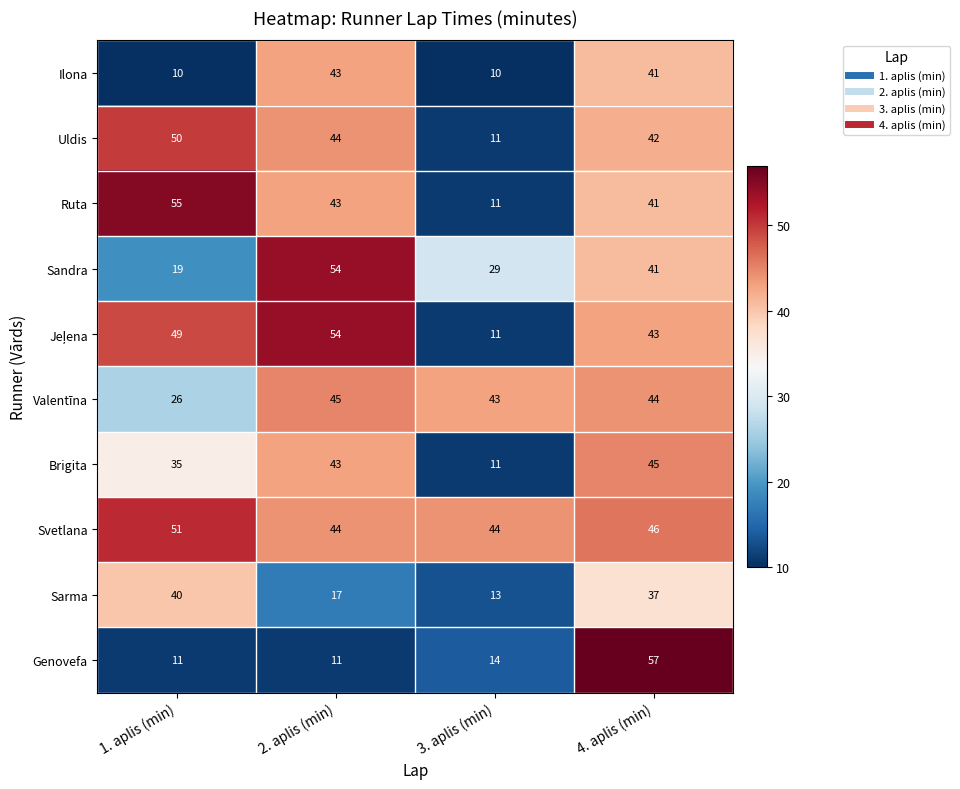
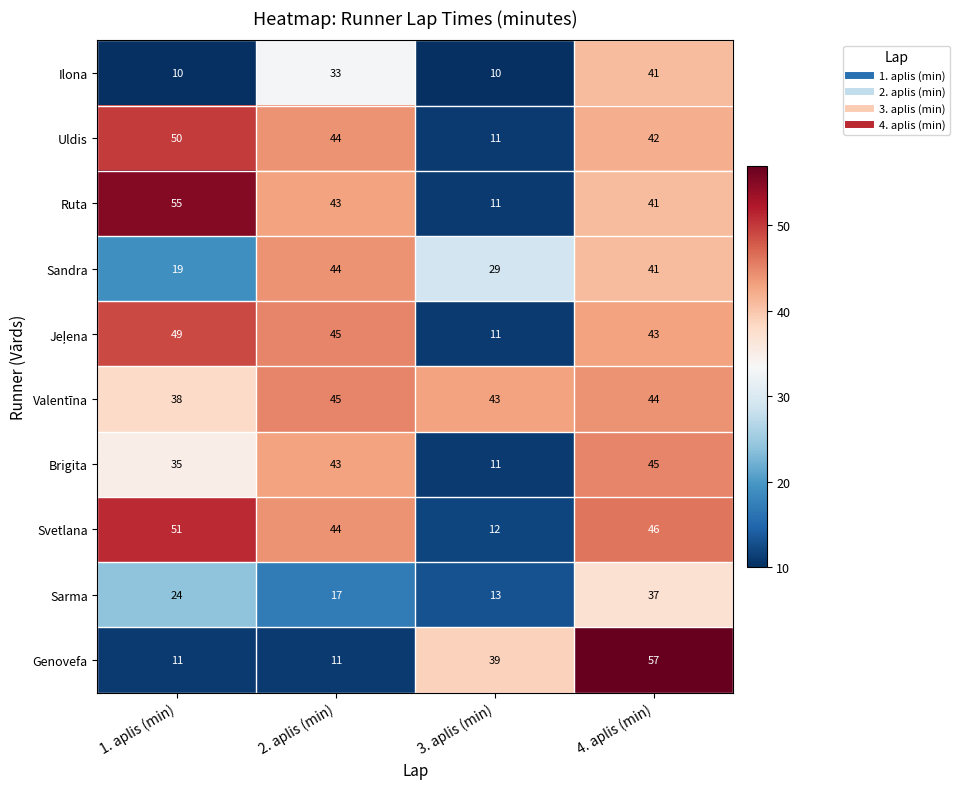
Ilona, 2. aplis (min): 43 -> 33
Sandra, 2. aplis (min): 54 -> 44
Jeļena, 2. aplis (min): 54 -> 45
Valentīna, 1. aplis (min): 26 -> 38
Svetlana, 3. aplis (min): 44 -> 12
Sarma, 1. aplis (min): 40 -> 24
Genovefa, 3. aplis (min): 14 -> 39
